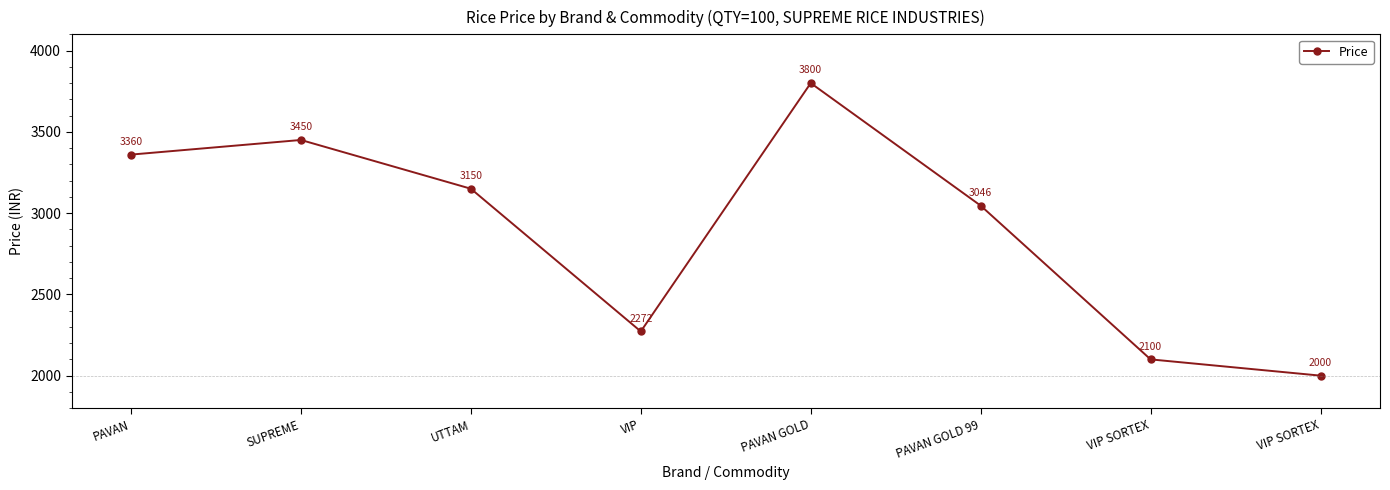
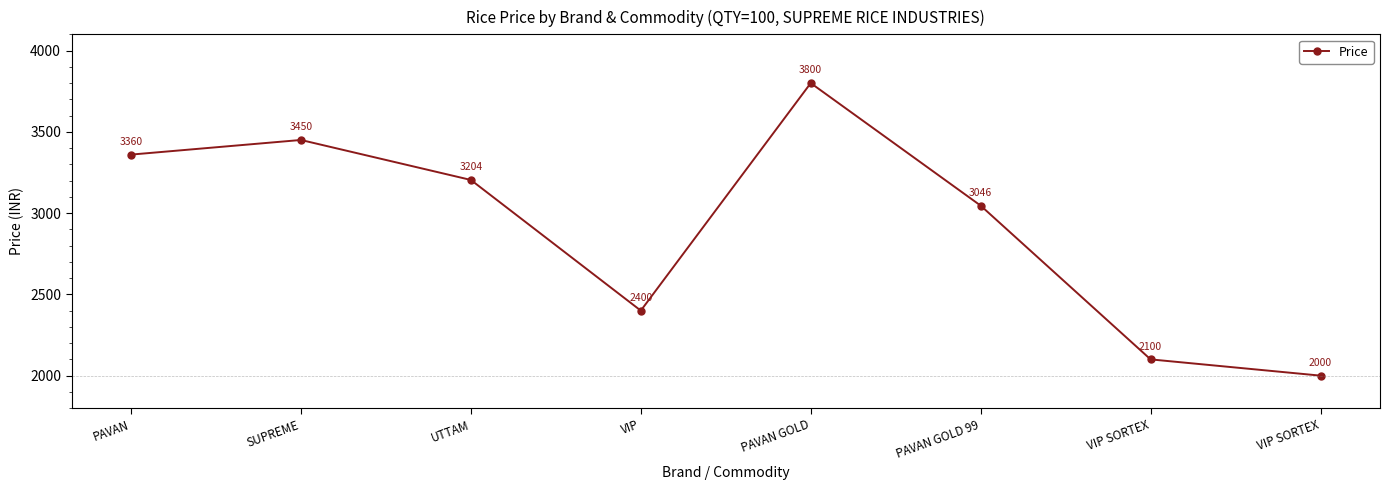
UTTAM: 3150 -> 3204
VIP: 2272 -> 2400
